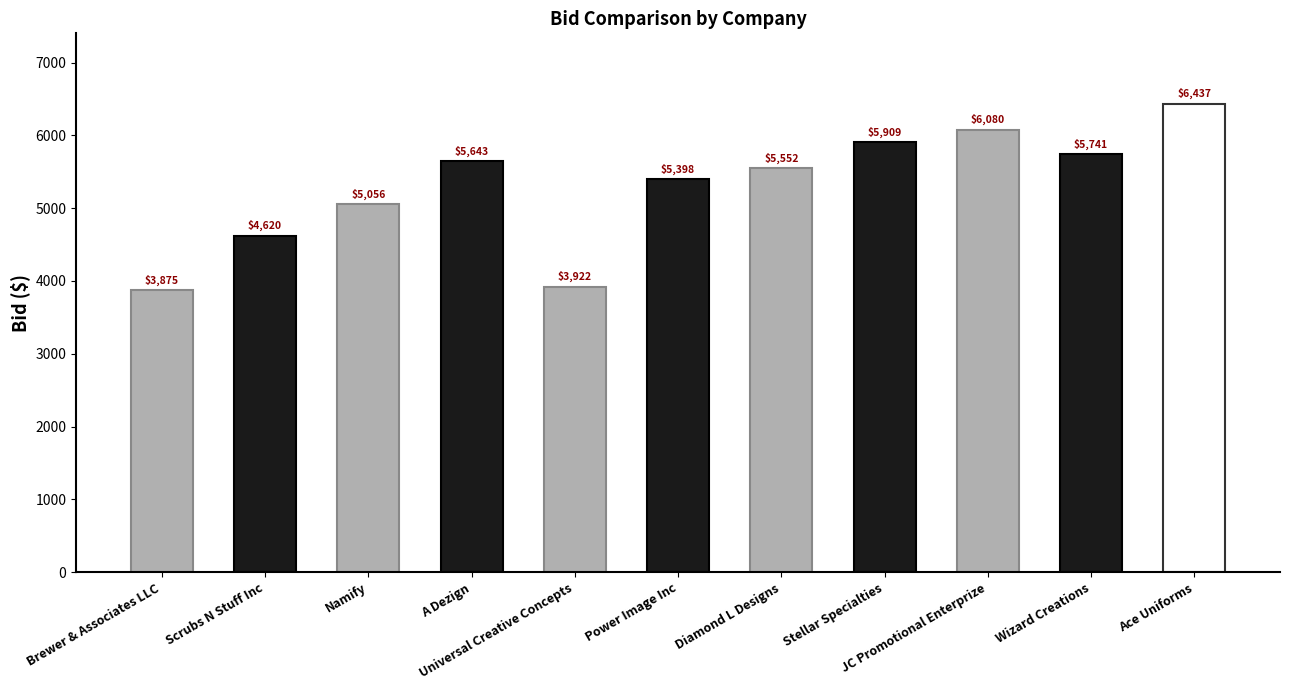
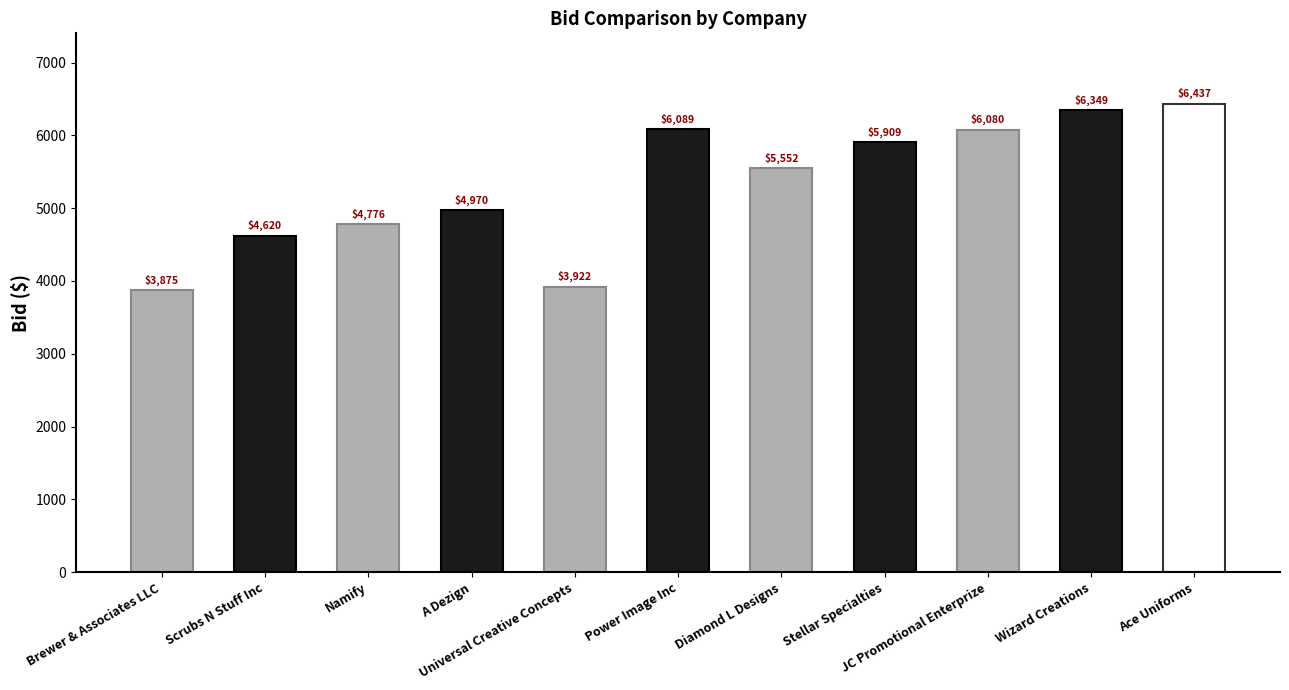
Namify: $5,056 -> $4,776
A Dezign: $5,643 -> $4,970
Power Image Inc: $5,398 -> $6,089
Wizard Creations: $5,741 -> $6,349
